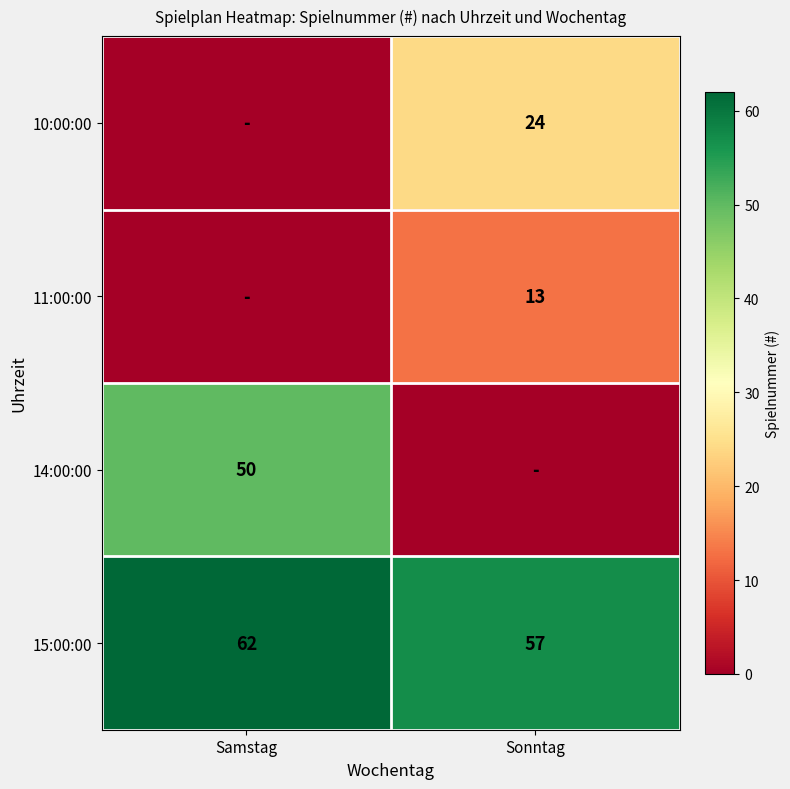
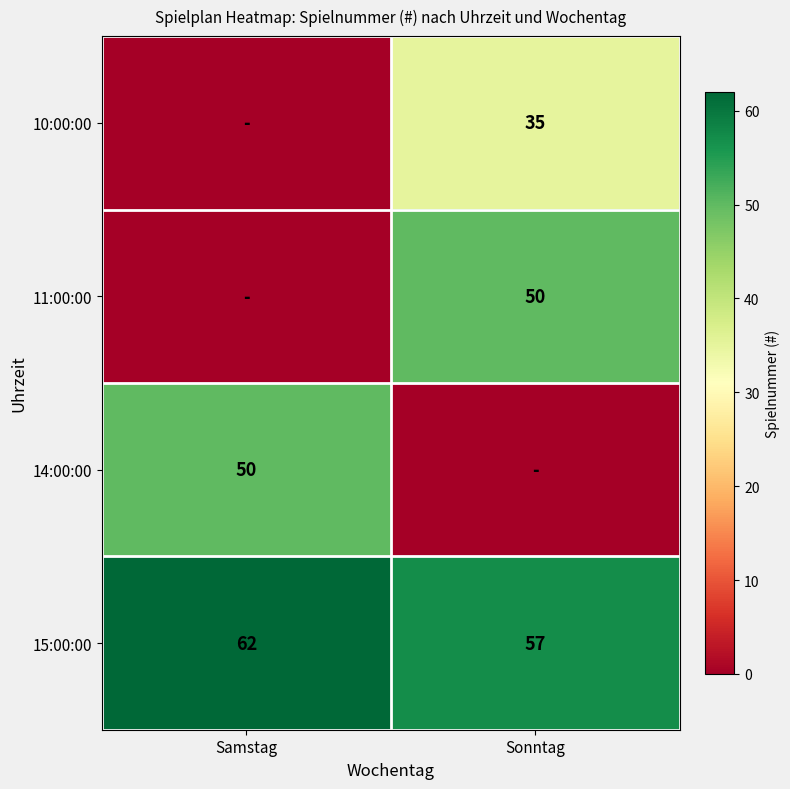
10:00:00, Sonntag: 24 -> 35
11:00:00, Sonntag: 13 -> 50
